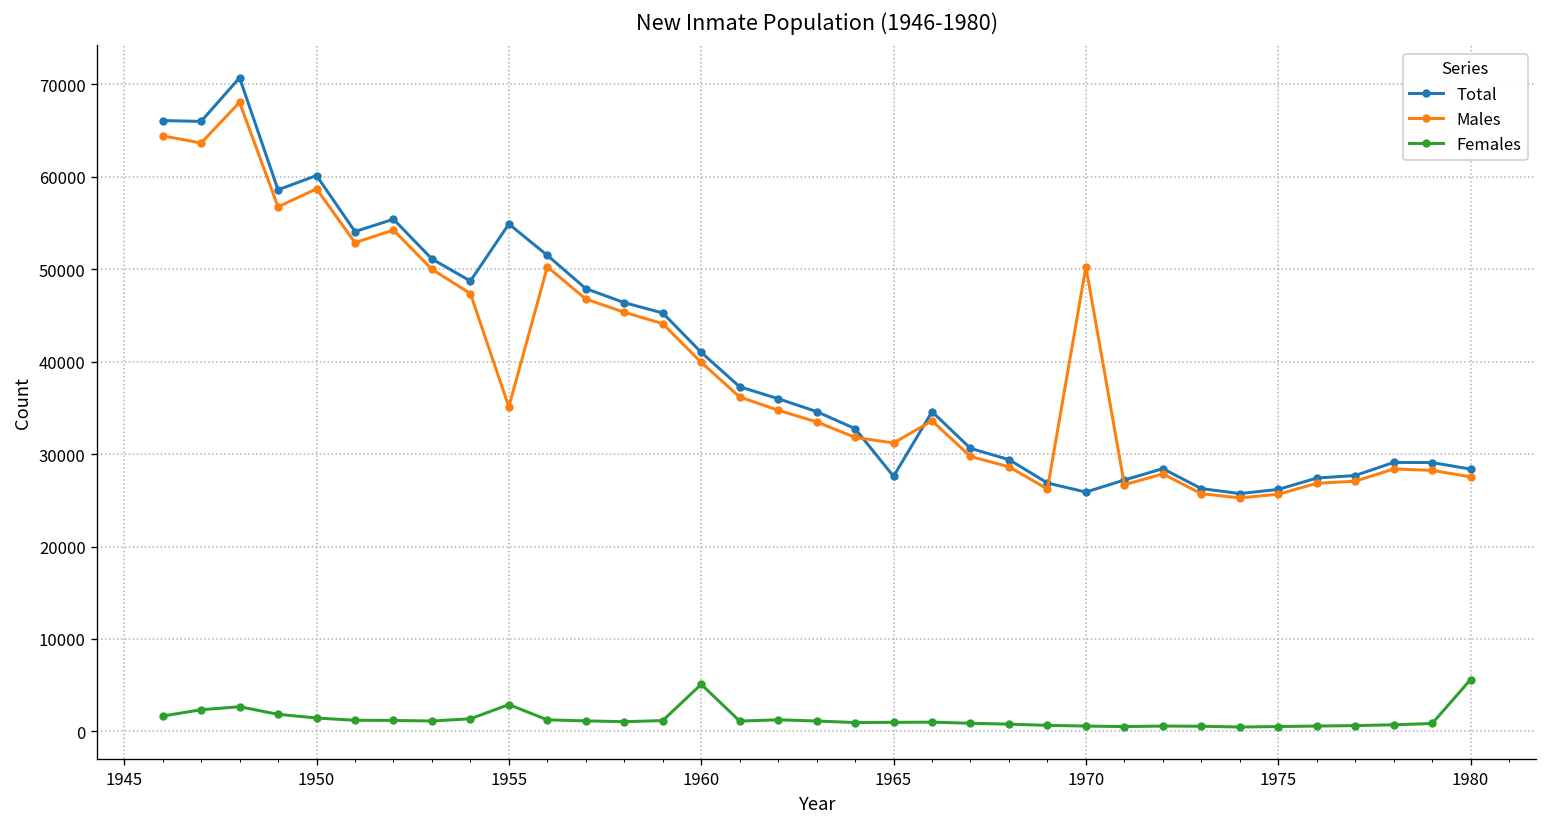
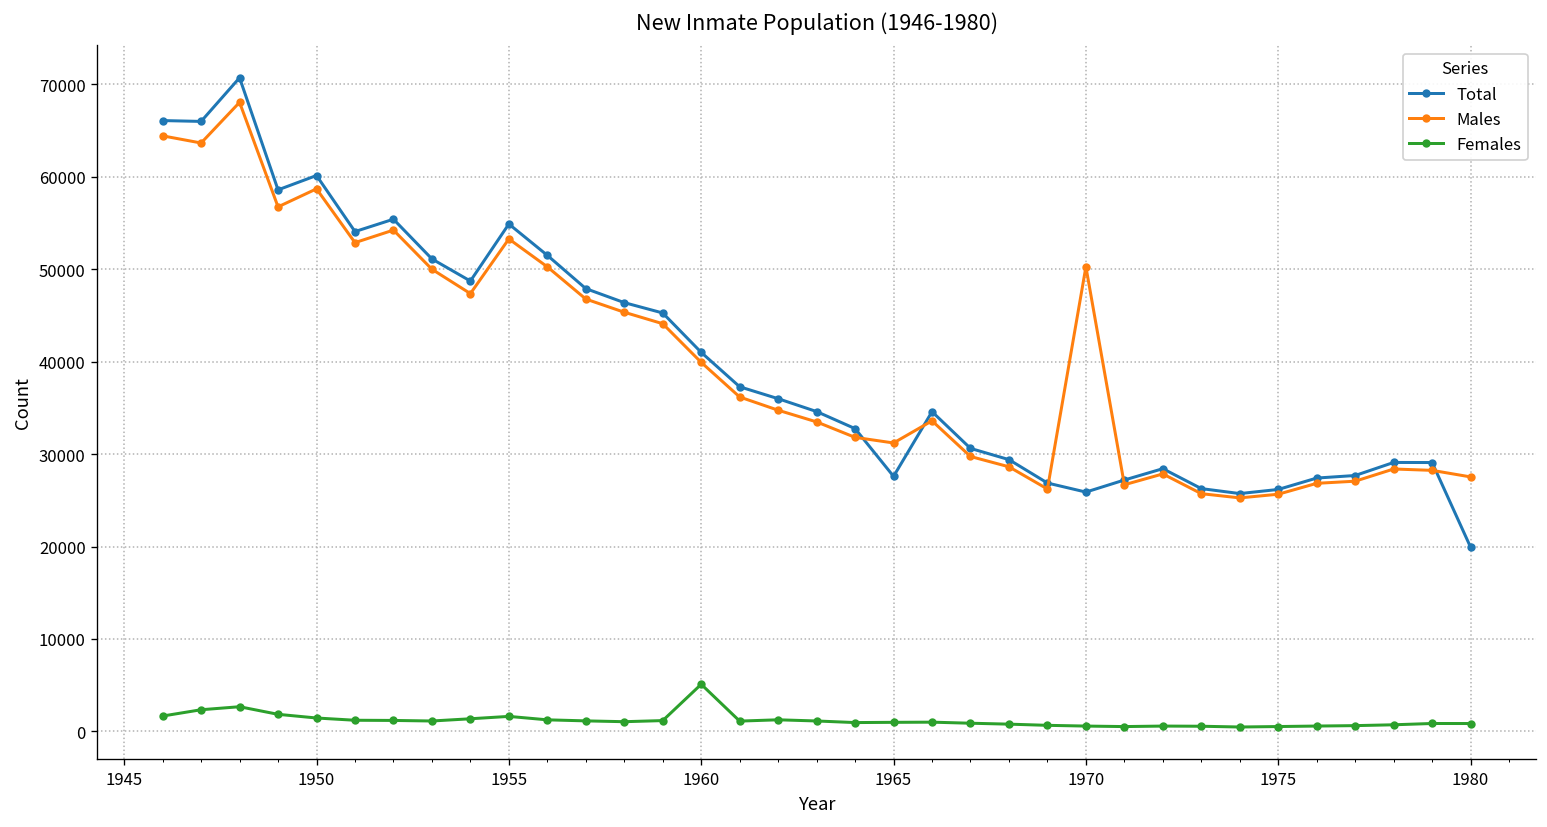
Males, 1955: 35000 -> 53000
Females, 1955: 3000 -> 2000
Total, 1980: 28000 -> 20000
Females, 1980: 6000 -> 1000
